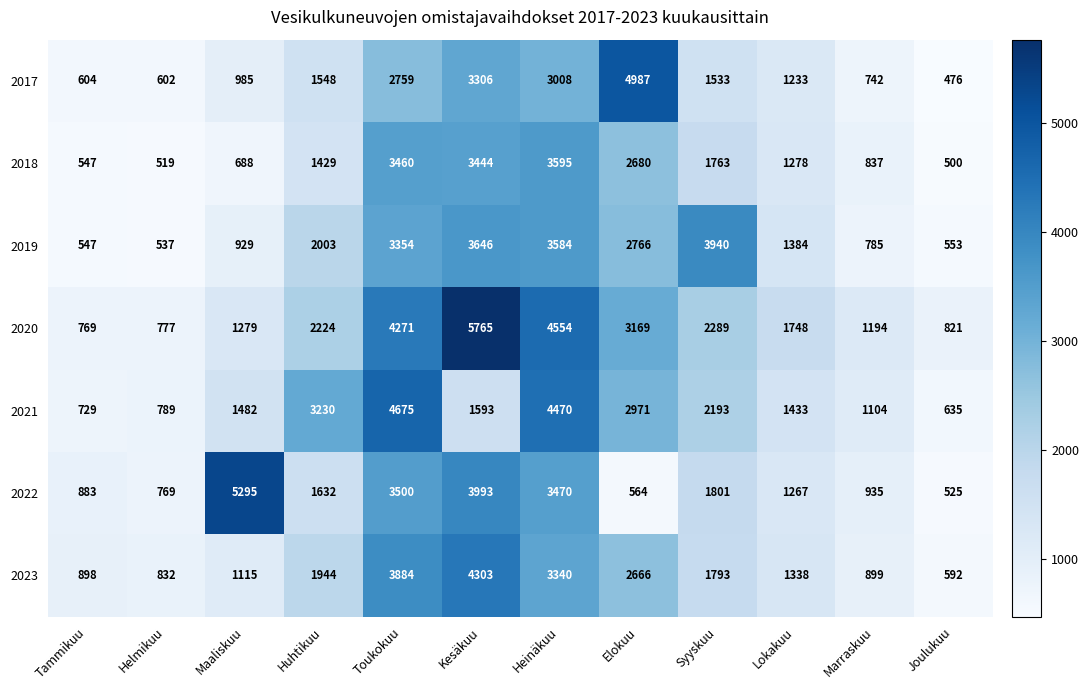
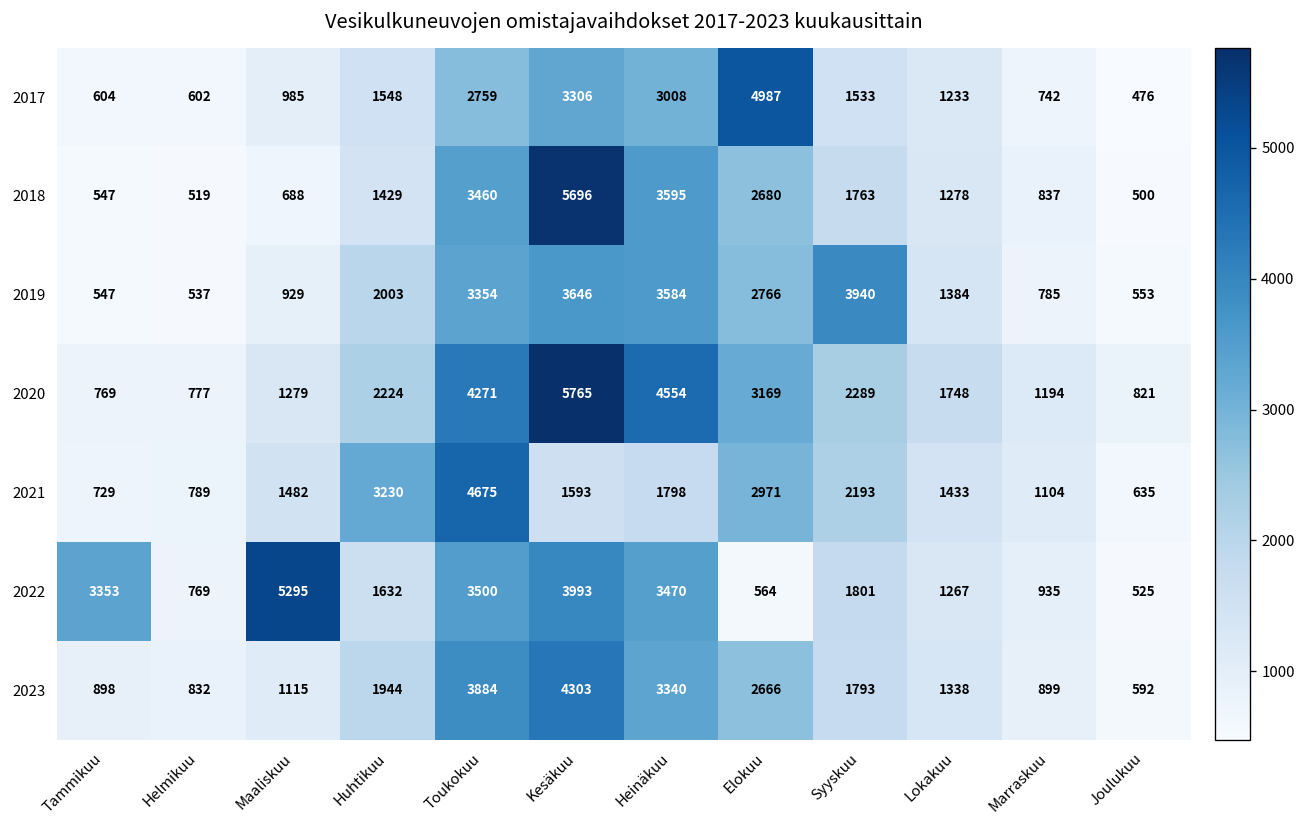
2018, Kesäkuu: 3444 -> 5696
2021, Heinäkuu: 4470 -> 1798
2022, Tammikuu: 883 -> 3353
